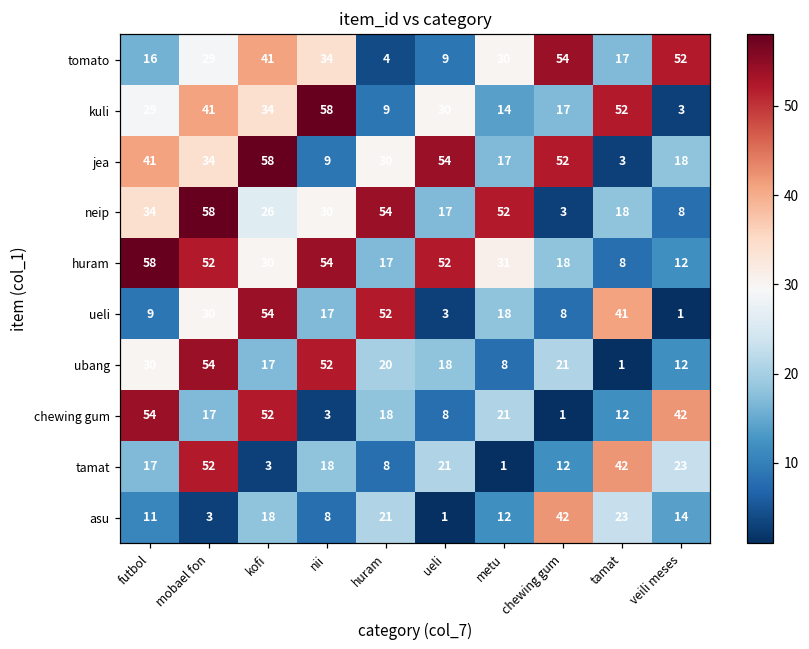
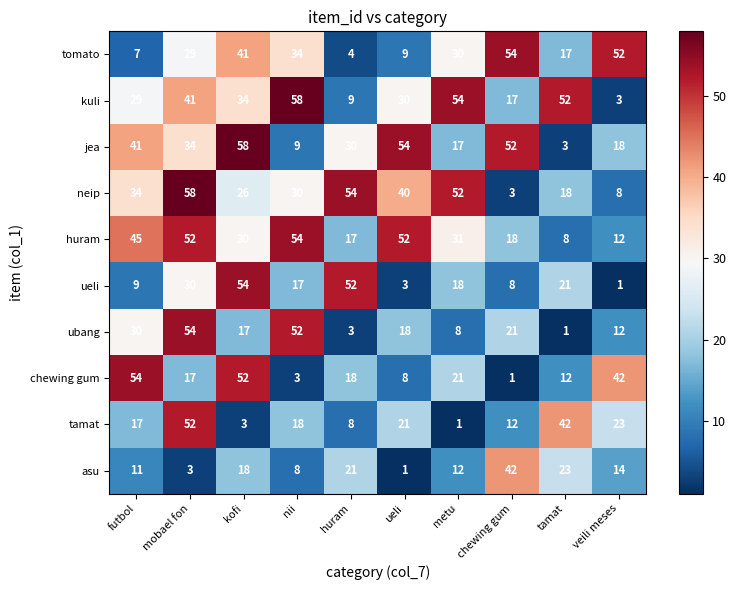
tomato, futbol: 16 -> 7
kuli, metu: 14 -> 54
neip, ueli: 17 -> 40
huram, futbol: 58 -> 45
ueli, tamat: 41 -> 21
ubang, huram: 20 -> 3
